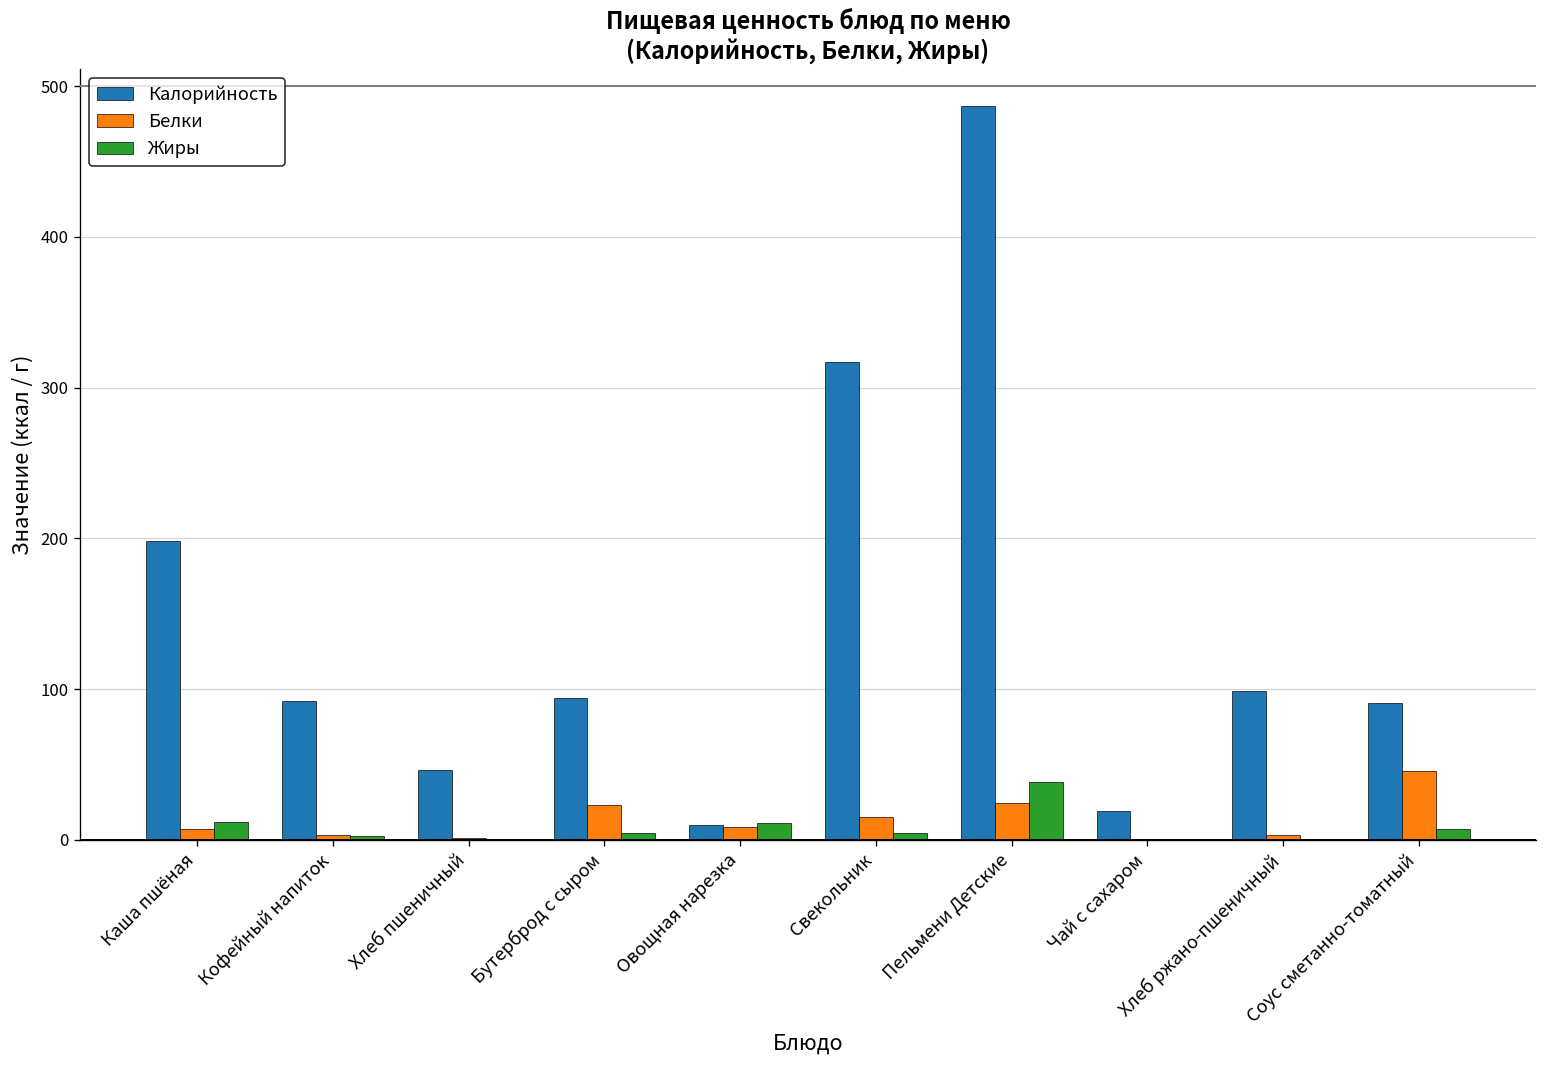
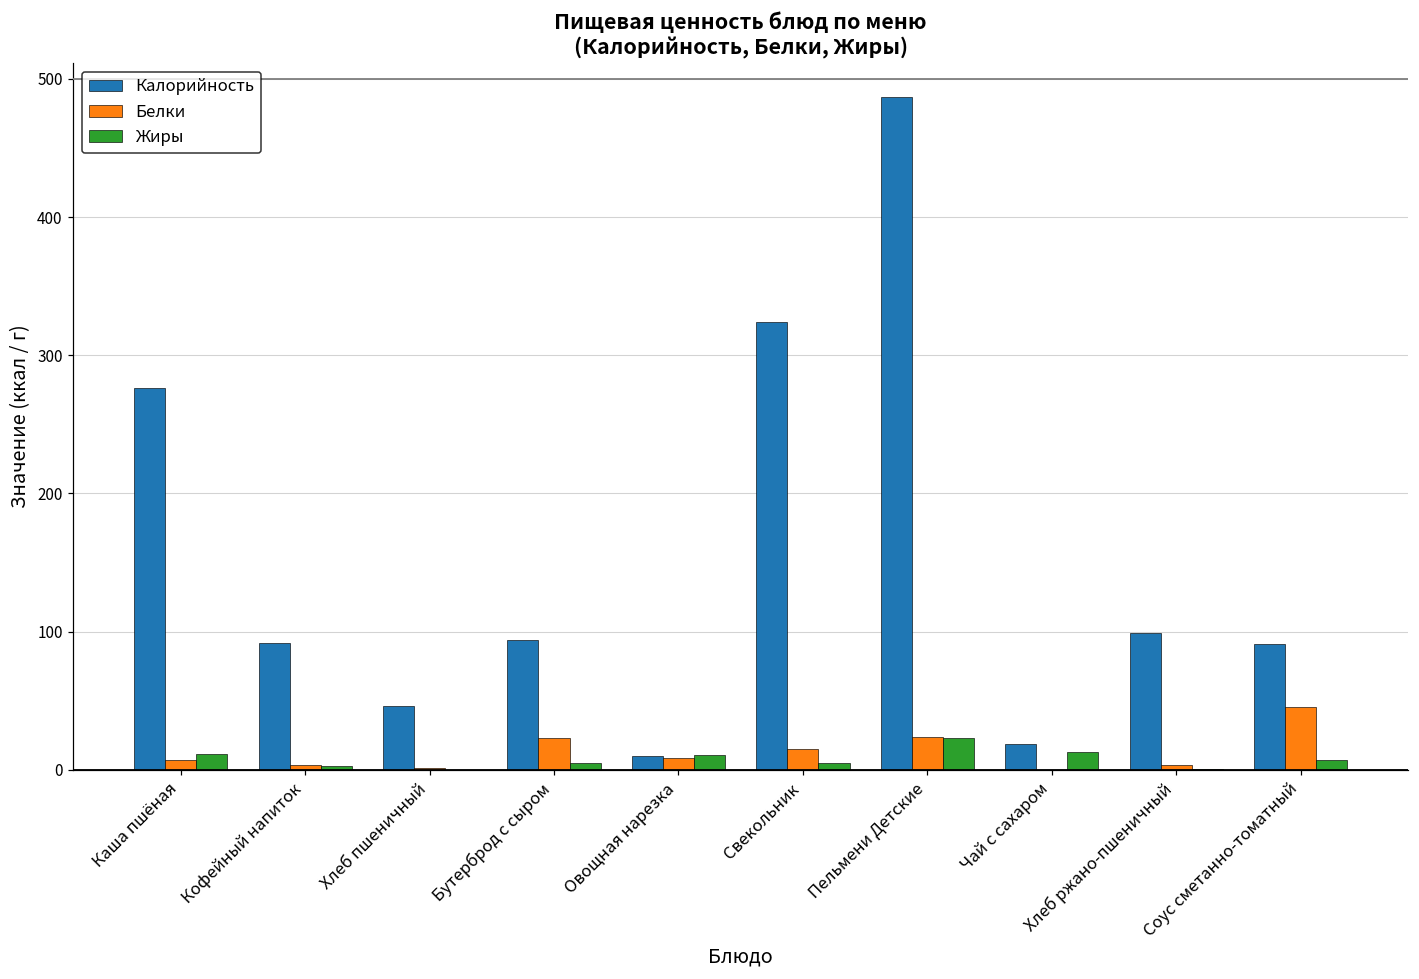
Калорийность, Каша пшёная: 198 -> 276
Калорийность, Свекольник: 317 -> 324
Жиры, Пельмени Детские: 39 -> 23
Жиры, Чай с сахаром: 0 -> 13
